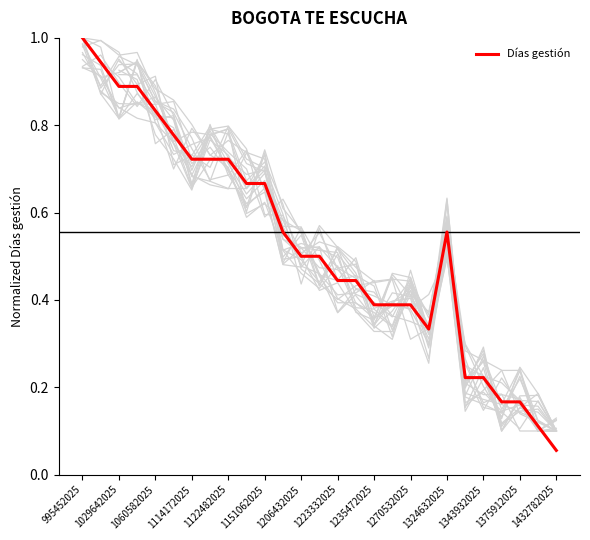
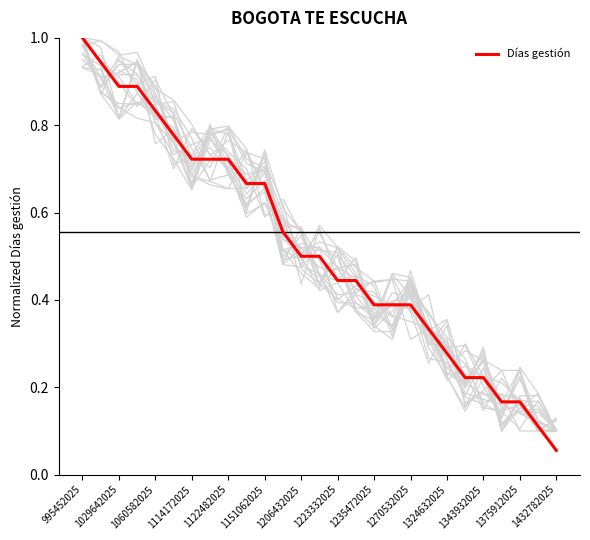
Días gestión, 1324632025: 0.56 -> 0.28
